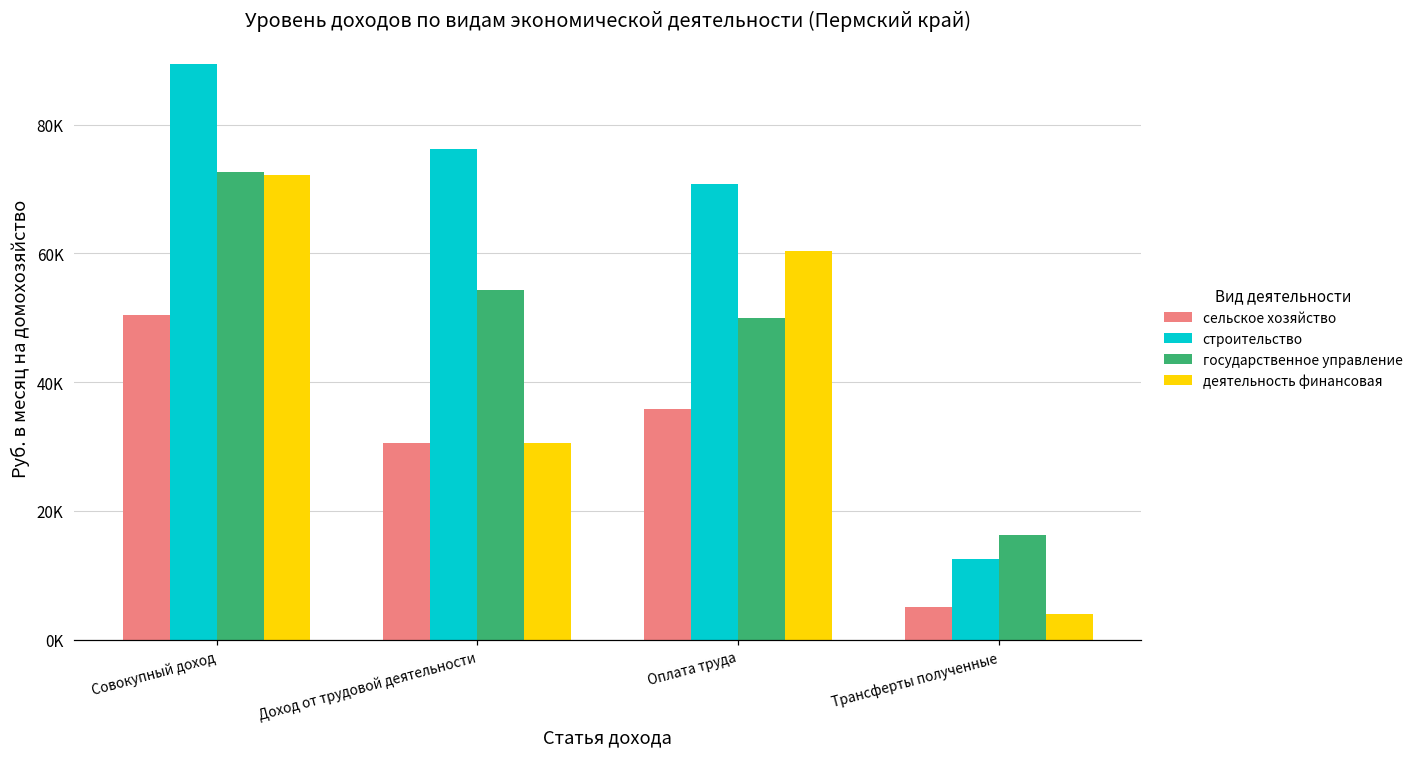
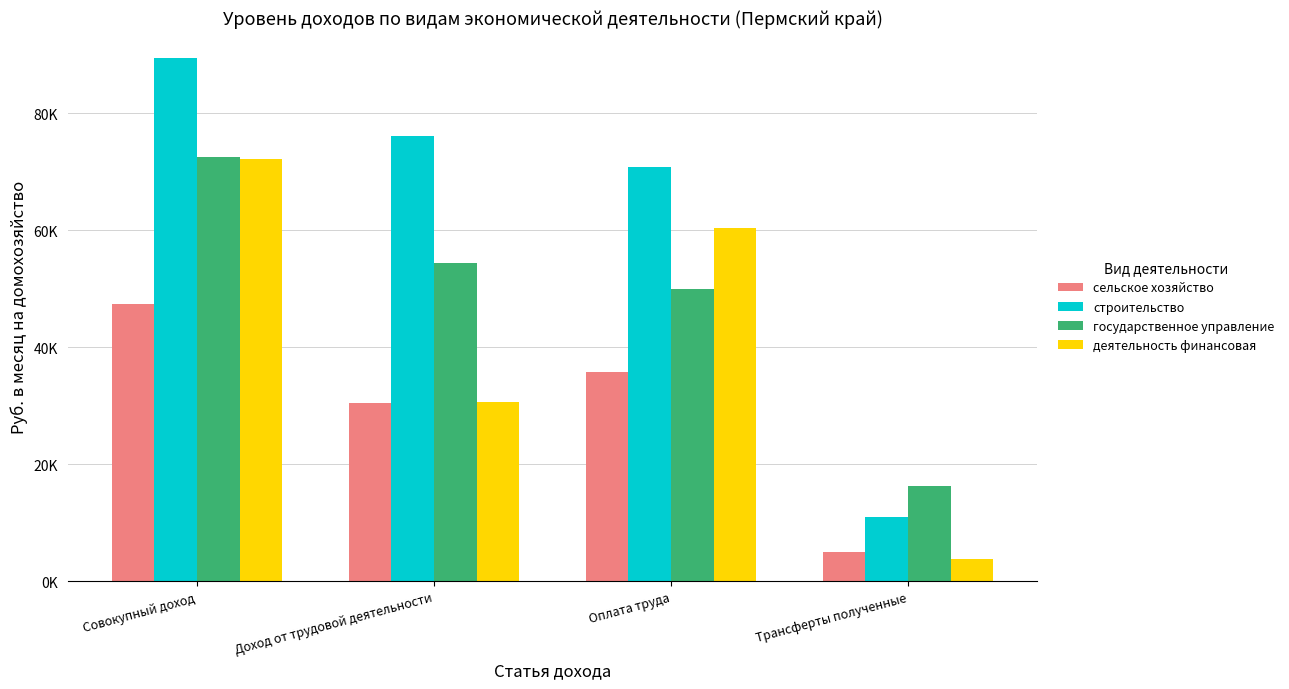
сельское хозяйство, Совокупный доход: 50000 -> 47000
строительство, Трансферты полученные: 12000 -> 11000
